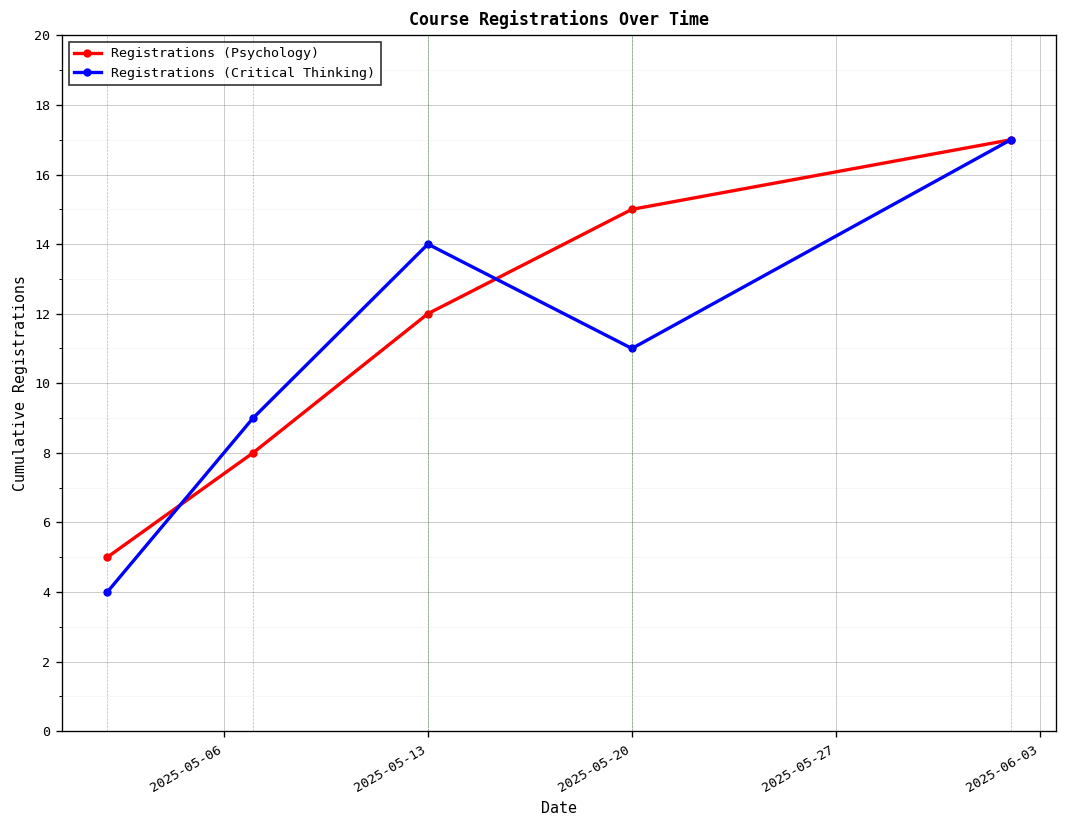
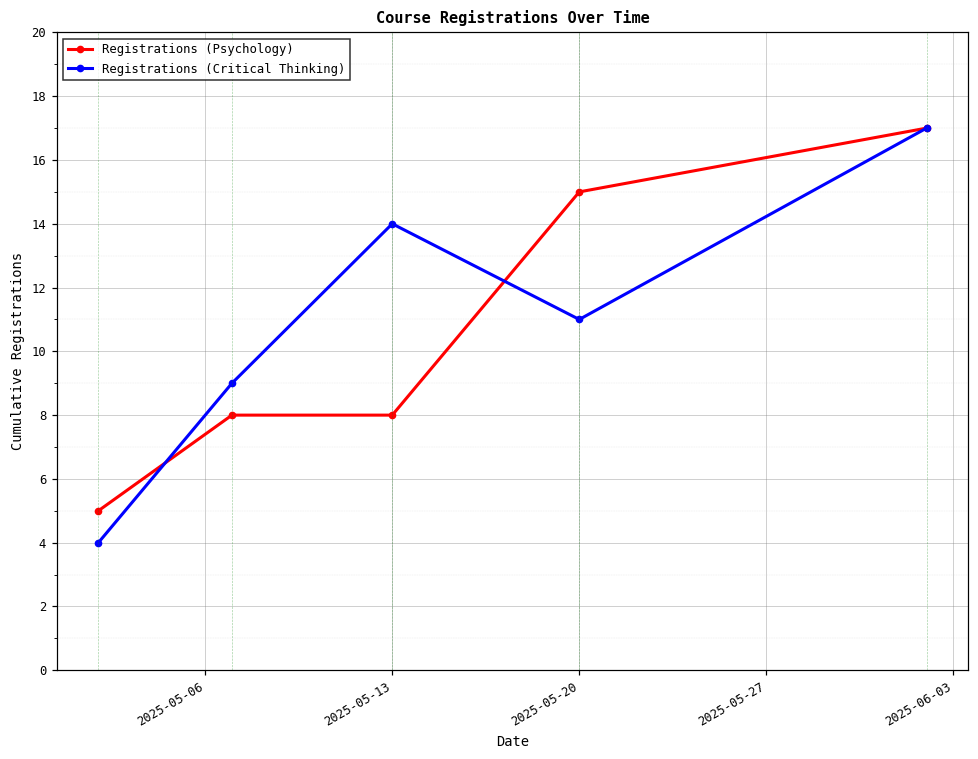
Registrations (Psychology), 2025-05-13: 12 -> 8
